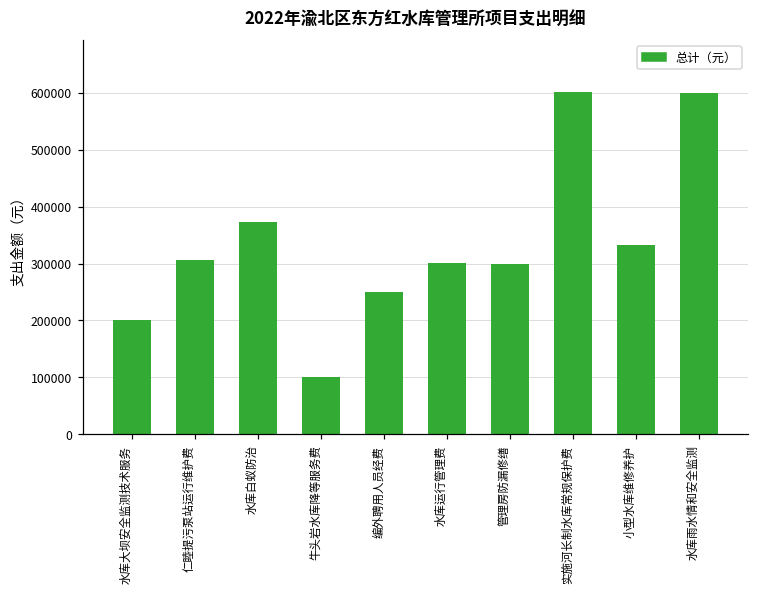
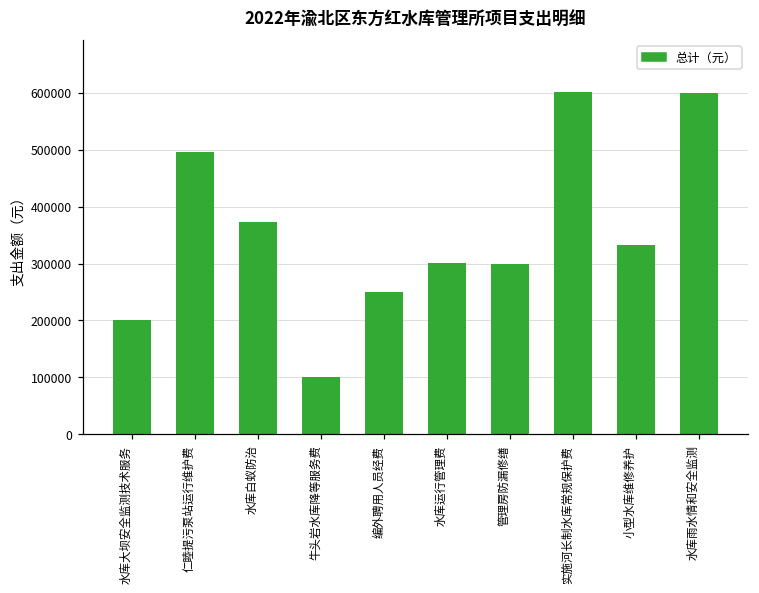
仁睦提污泵站运行维护费: 310000 -> 500000
